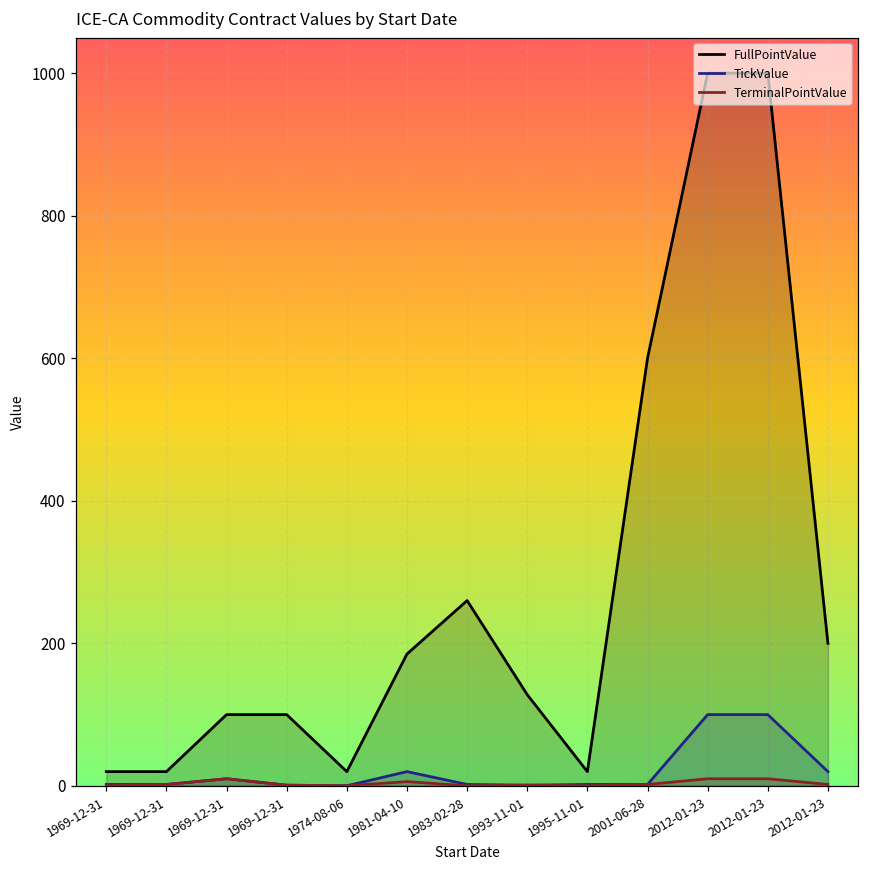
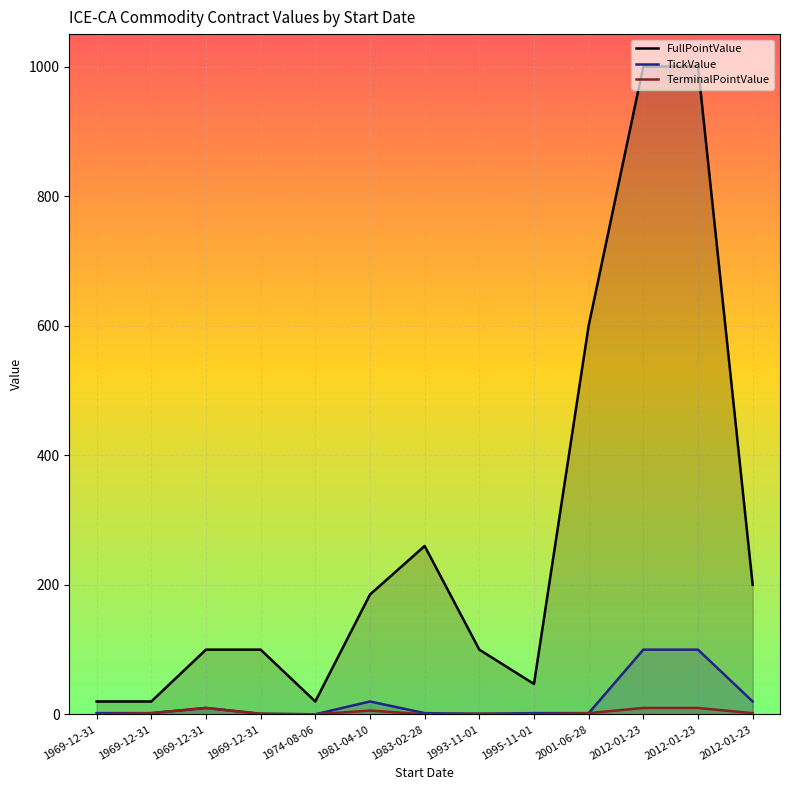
FullPointValue, 1993-11-01: 130 -> 100
FullPointValue, 1995-11-01: 20 -> 50
